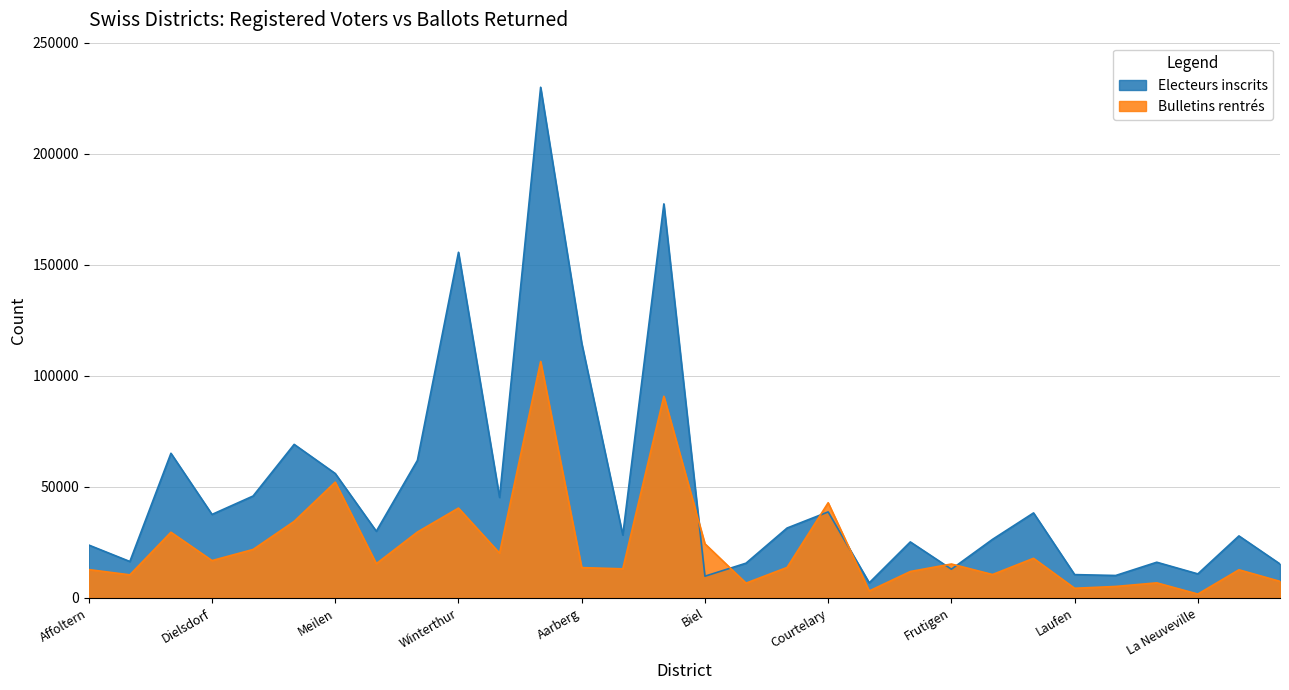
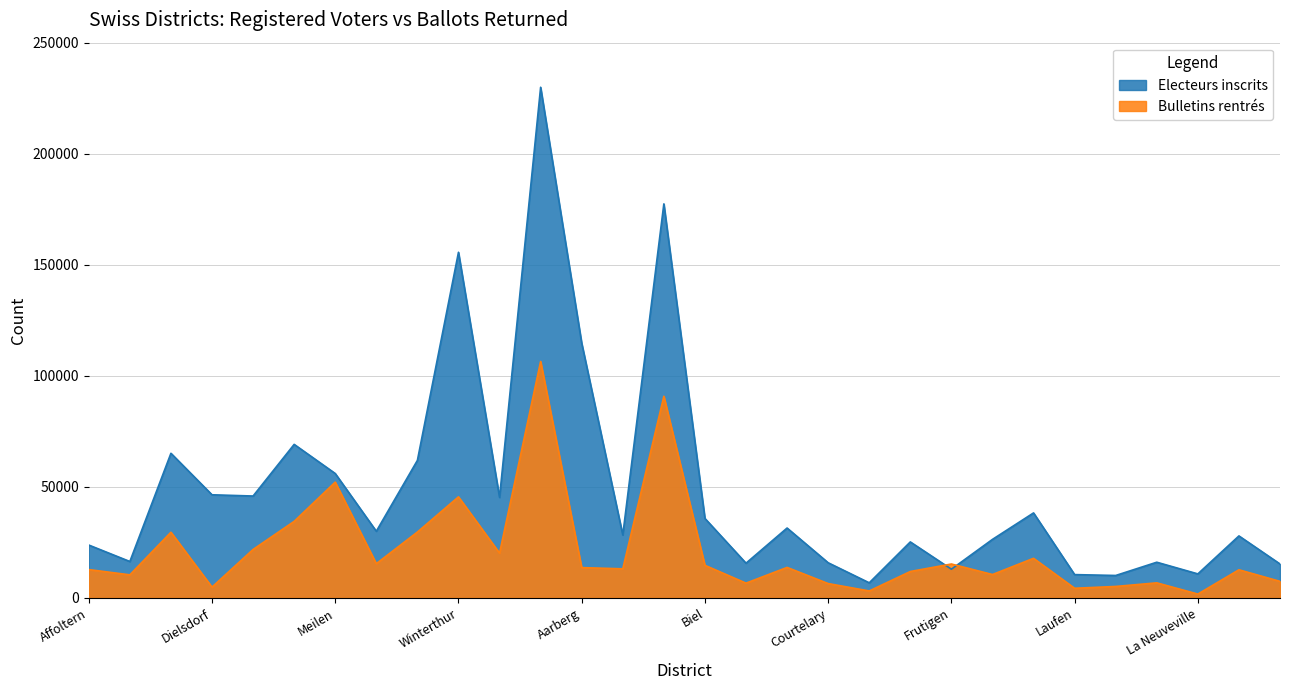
Electeurs inscrits, Dielsdorf: 38000 -> 46000
Bulletins rentrés, Dielsdorf: 17000 -> 5000
Bulletins rentrés, Winterthur: 40000 -> 46000
Electeurs inscrits, Biel: 10000 -> 36000
Bulletins rentrés, Biel: 24000 -> 15000
Electeurs inscrits, Courtelary: 39000 -> 16000
Bulletins rentrés, Courtelary: 43000 -> 6000
